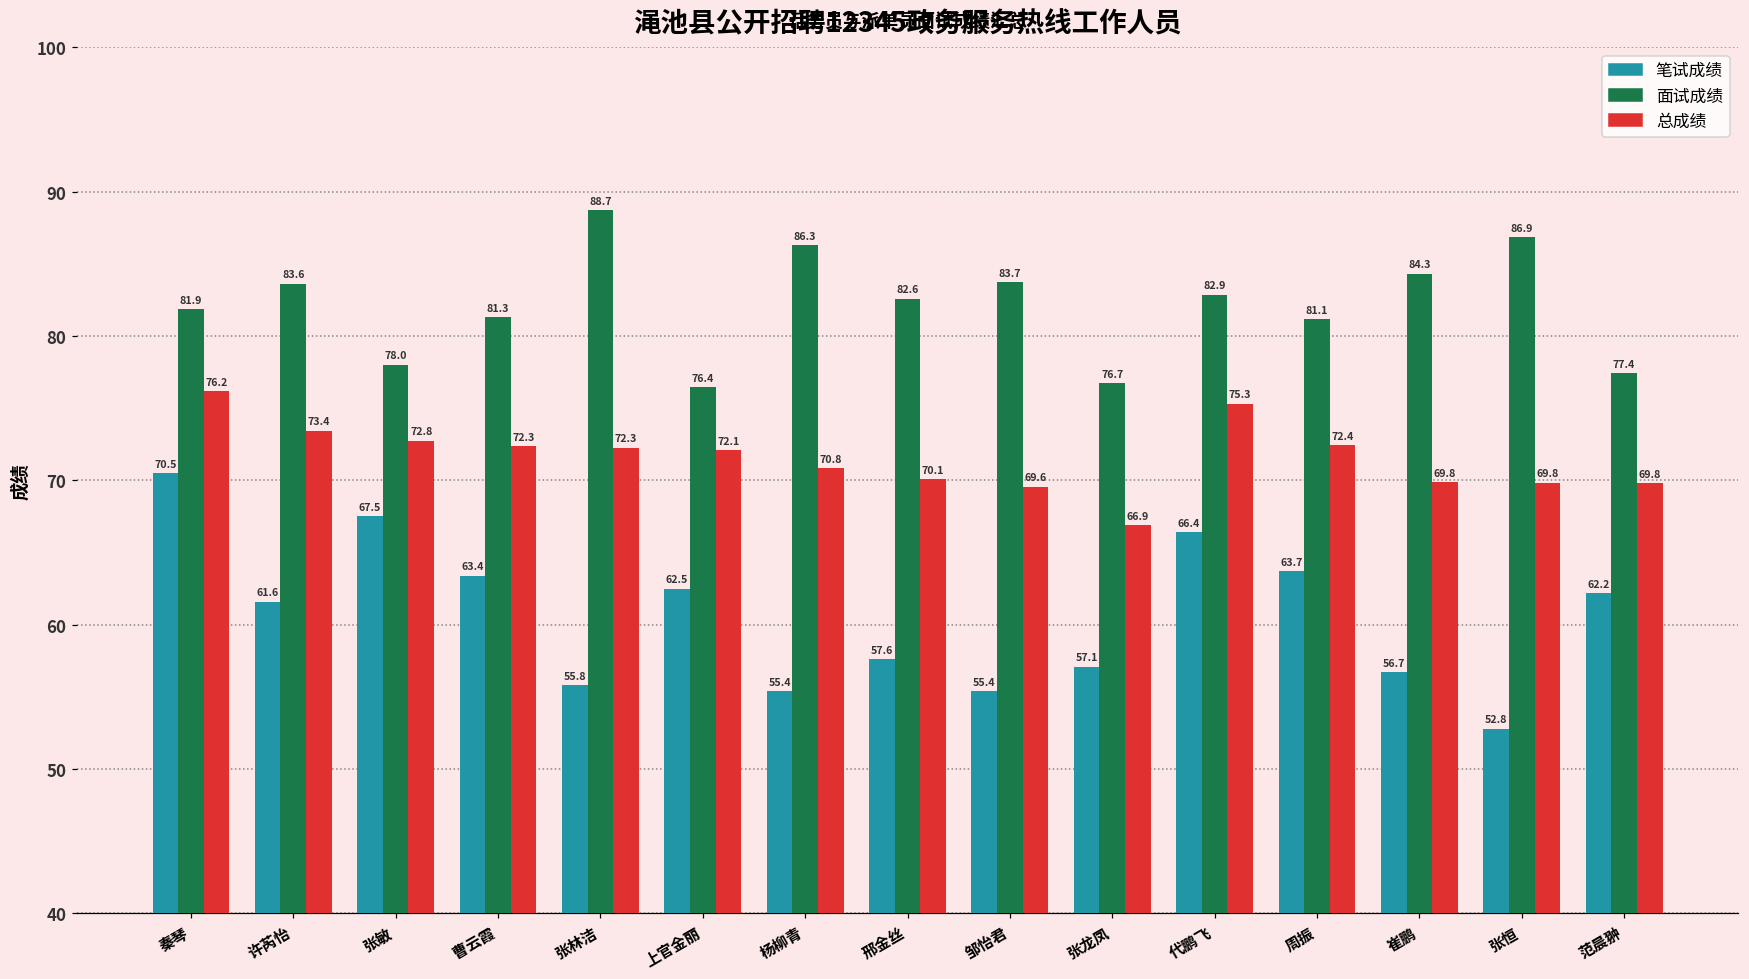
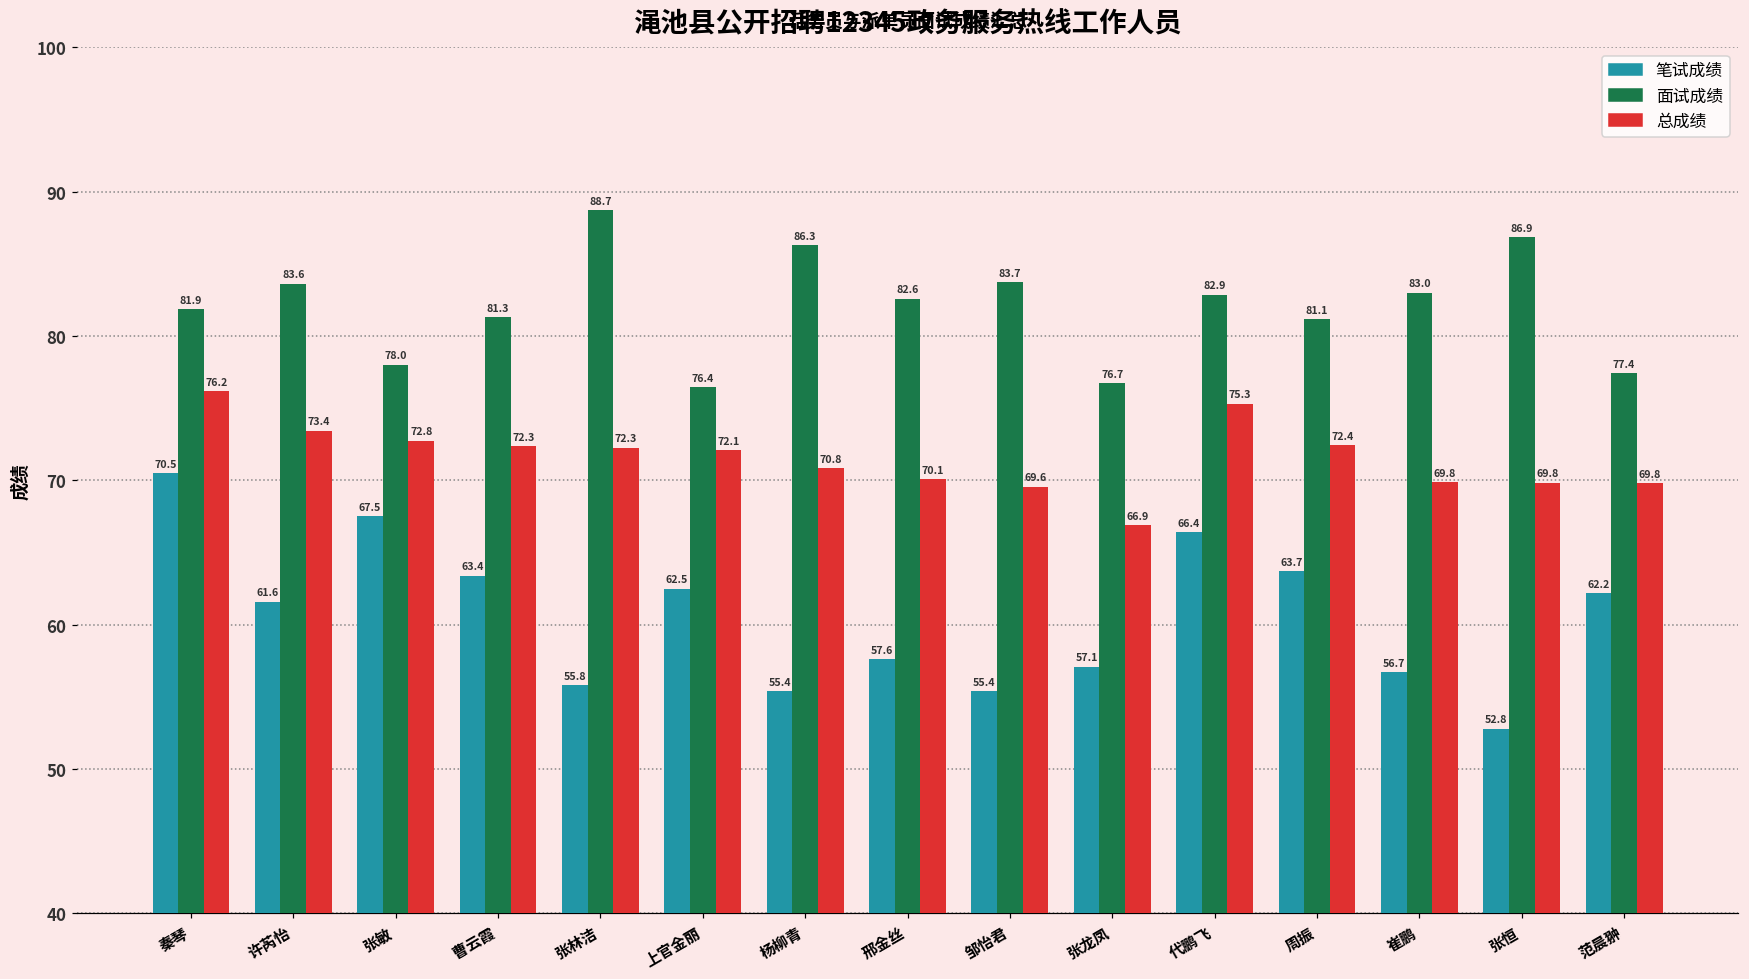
面试成绩, 崔鹏: 84.3 -> 83.0
